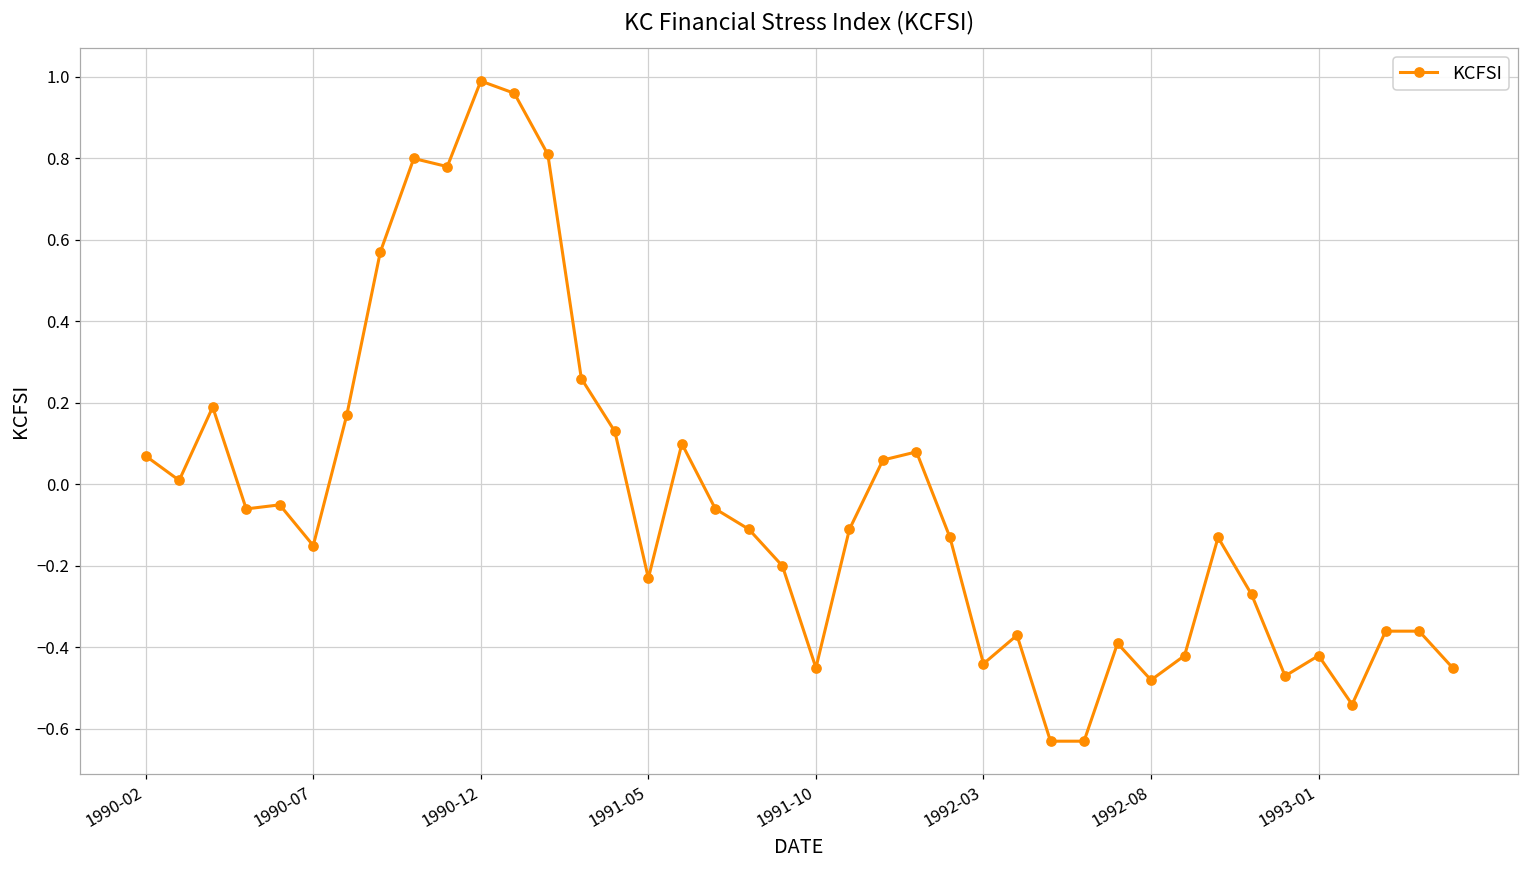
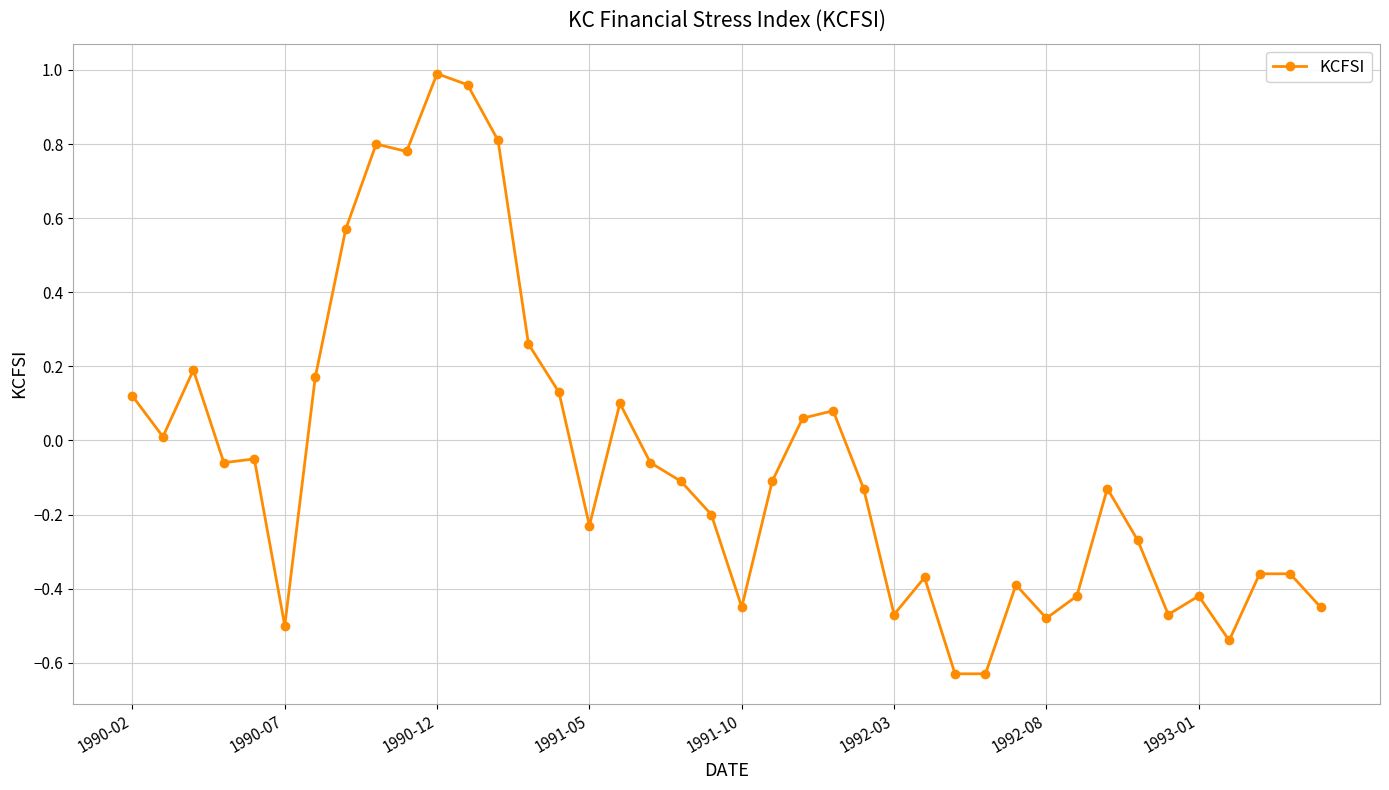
1990-02: 0.07 -> 0.12
1990-07: -0.15 -> -0.50
1992-03: -0.44 -> -0.47
